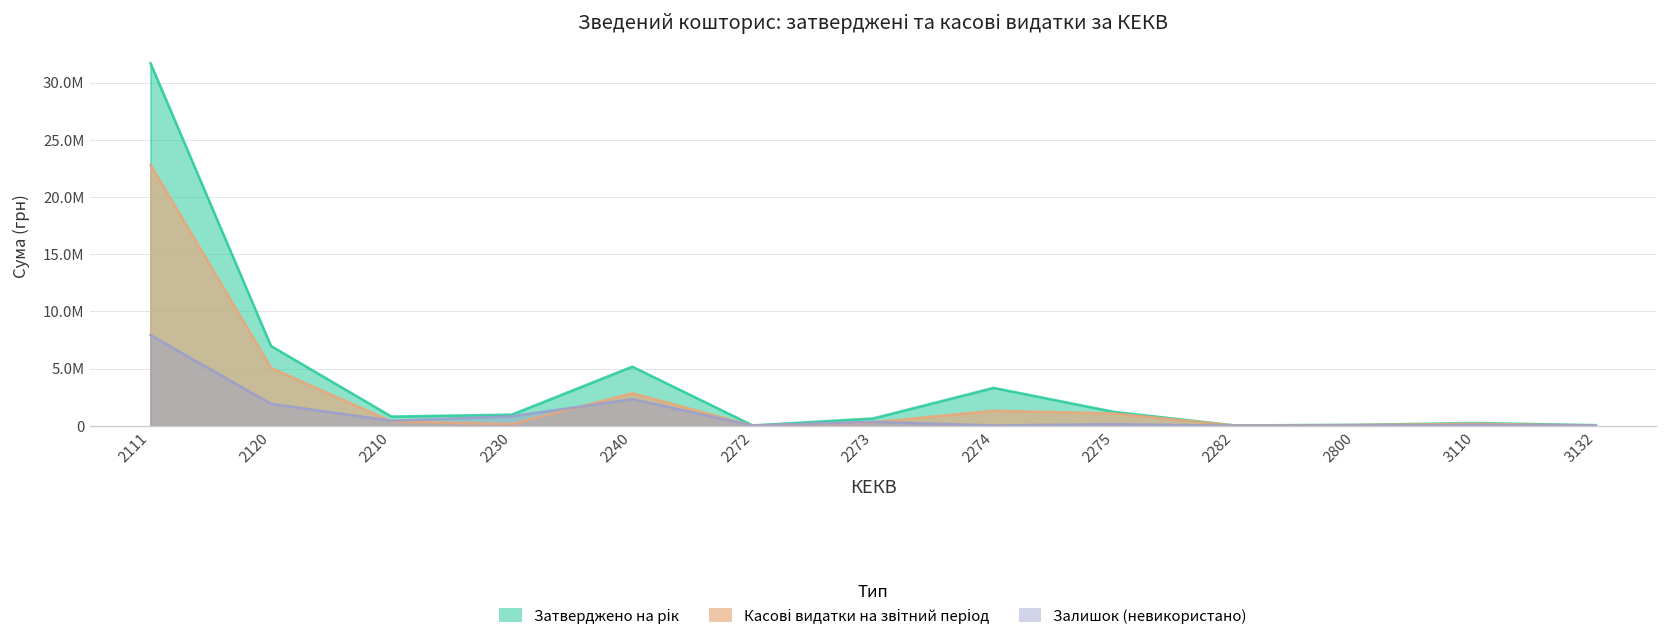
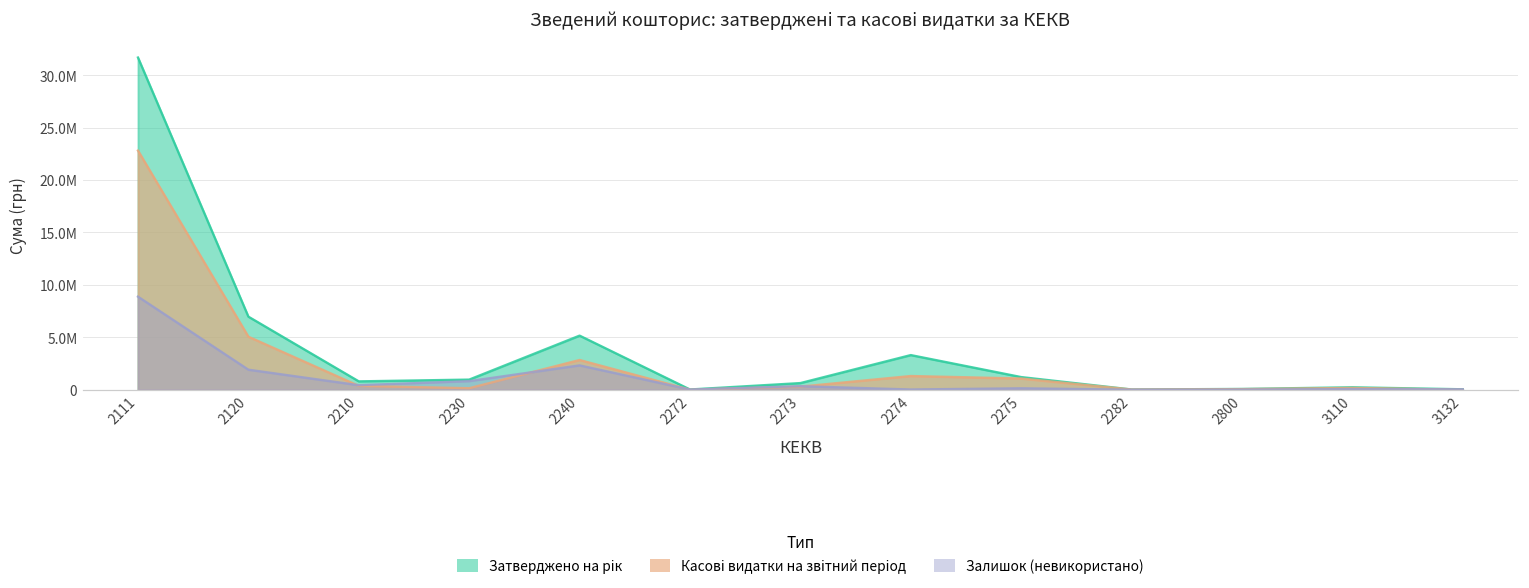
Залишок (невикористано), 2111: 8000000 -> 9000000
